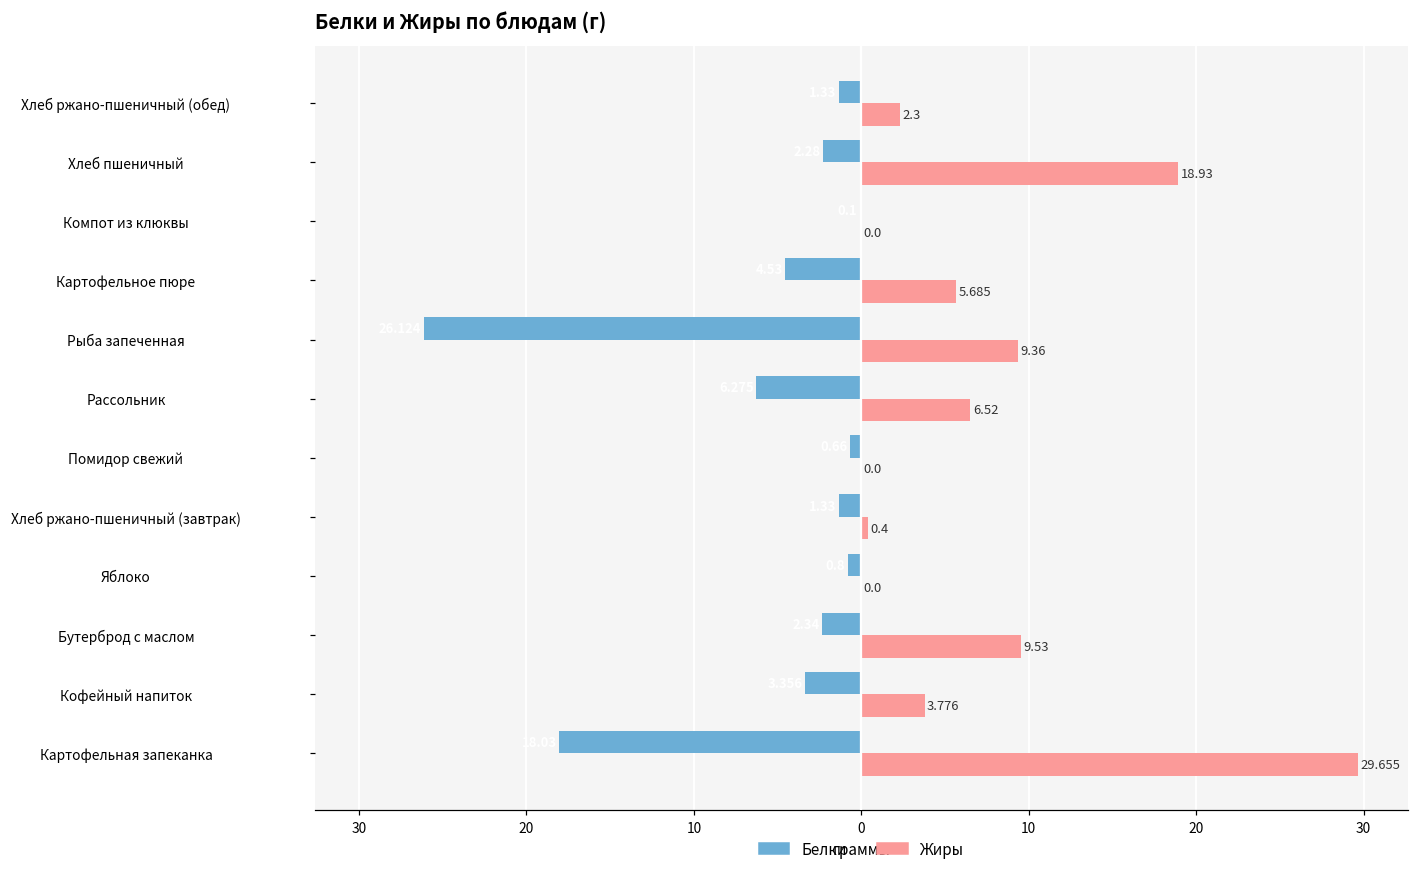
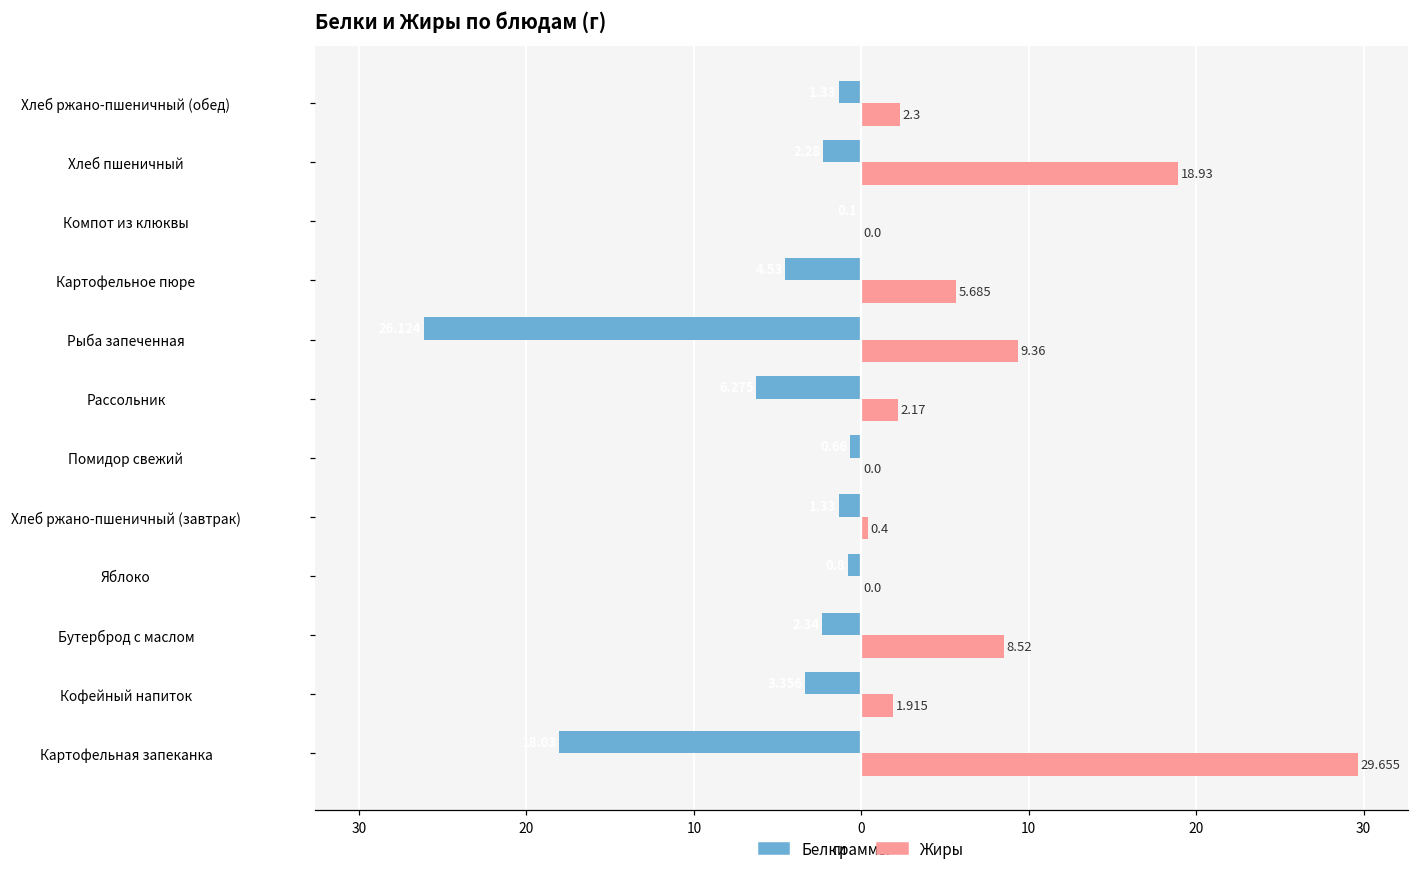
Жиры, Рассольник: 6.52 -> 2.17
Жиры, Бутерброд с маслом: 9.53 -> 8.52
Жиры, Кофейный напиток: 3.776 -> 1.915
